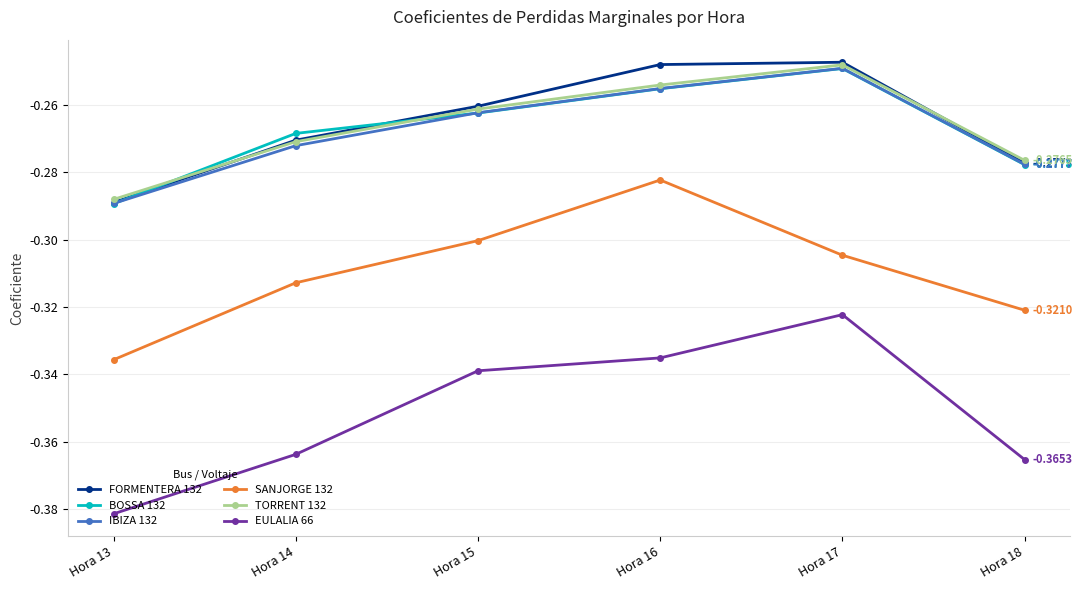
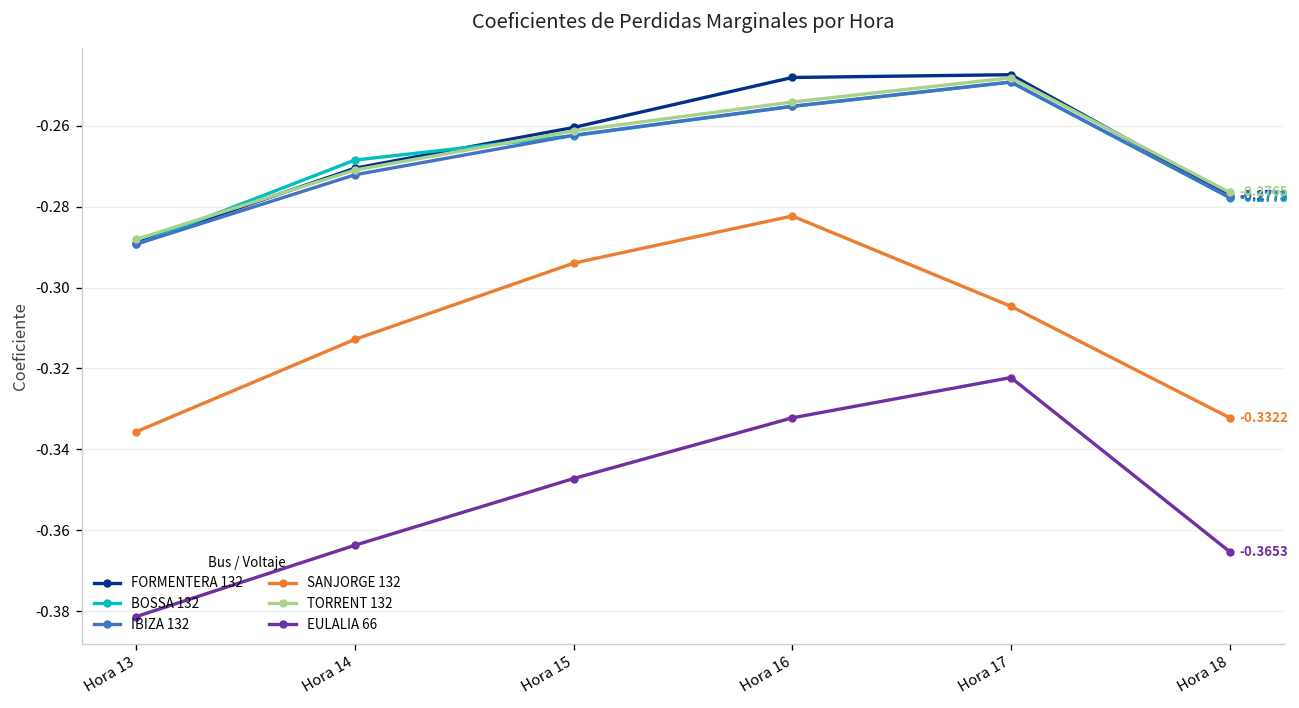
SANJORGE 132, Hora 15: -0.300 -> -0.294
EULALIA 66, Hora 15: -0.339 -> -0.347
EULALIA 66, Hora 16: -0.335 -> -0.332
SANJORGE 132, Hora 18: -0.3210 -> -0.3322
